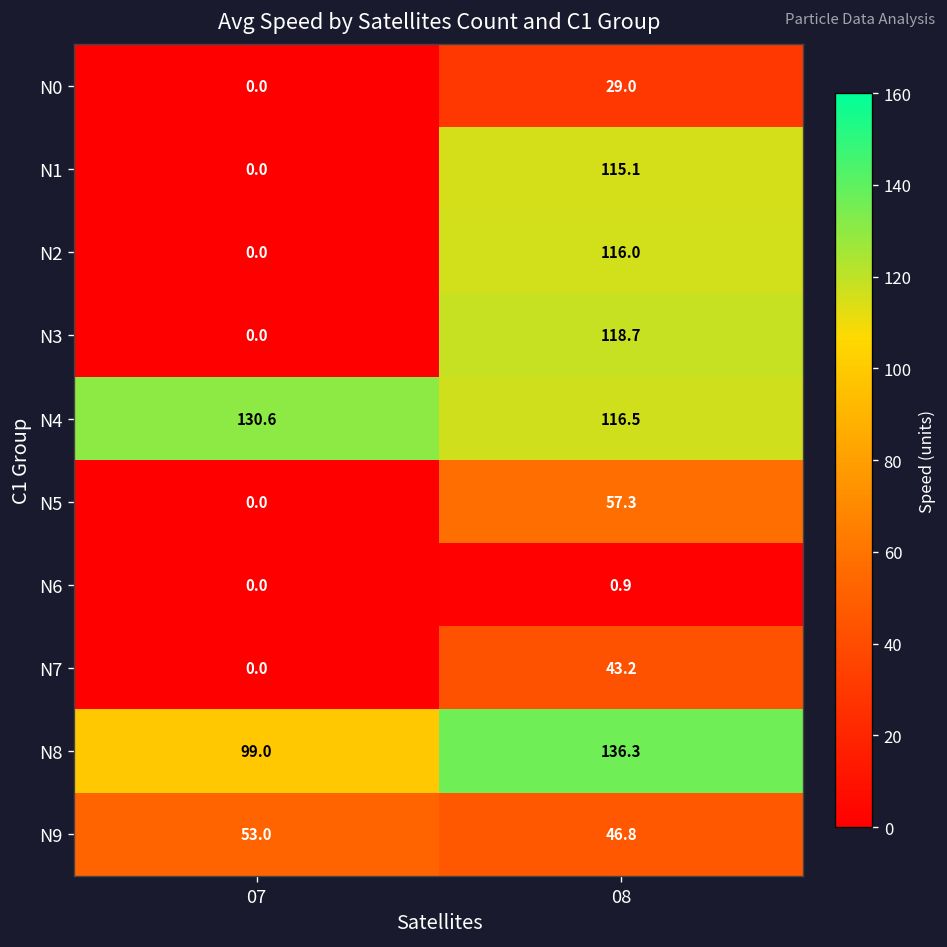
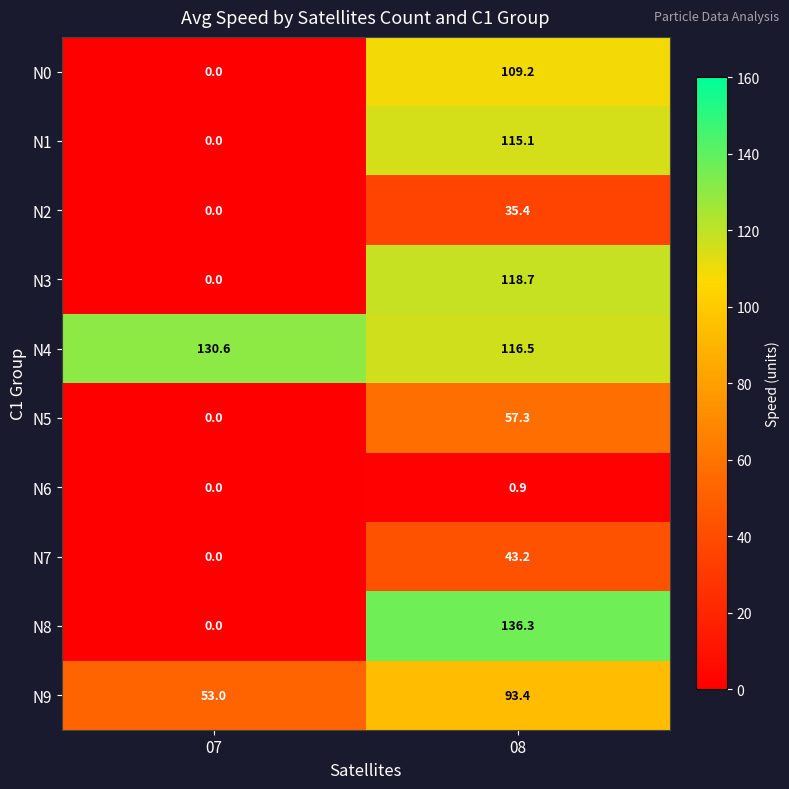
N0, 08: 29.0 -> 109.2
N2, 08: 116.0 -> 35.4
N8, 07: 99.0 -> 0.0
N9, 08: 46.8 -> 93.4
